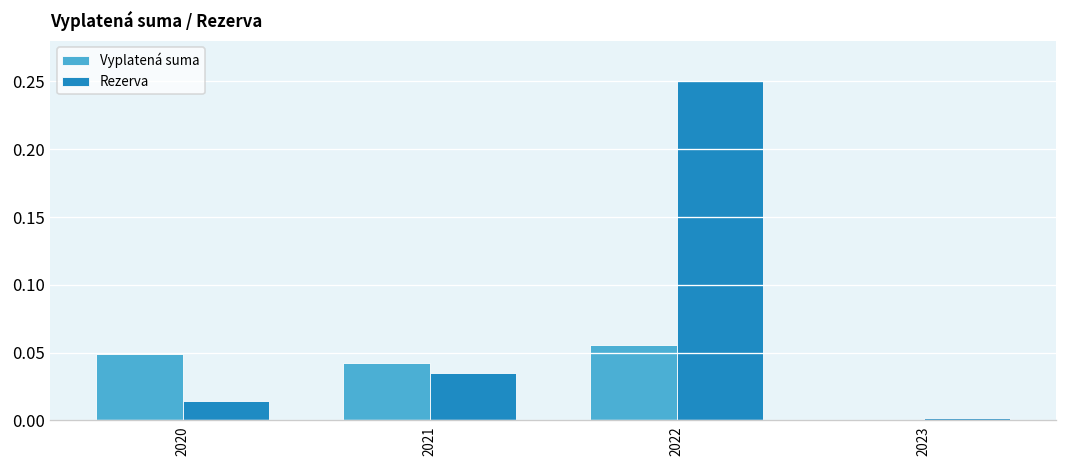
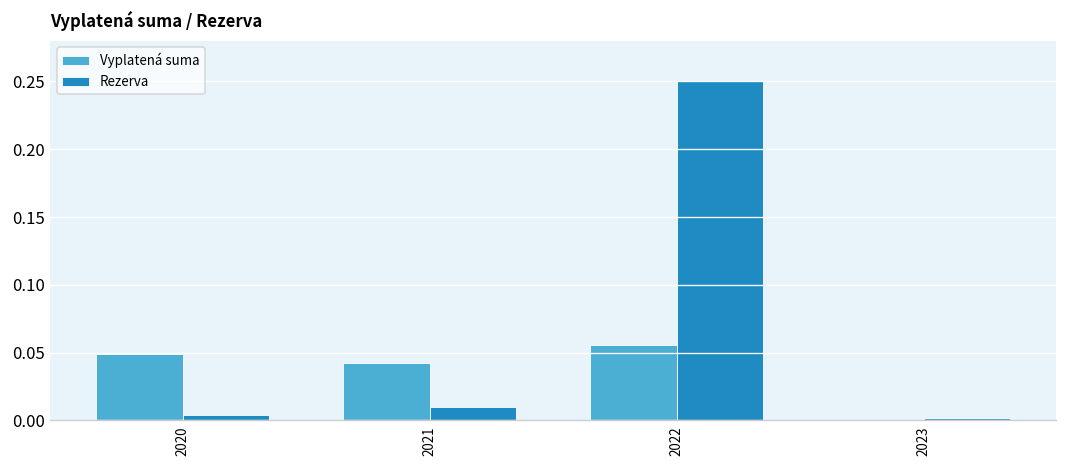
Rezerva, 2020: 0.015 -> 0.004
Rezerva, 2021: 0.035 -> 0.010
